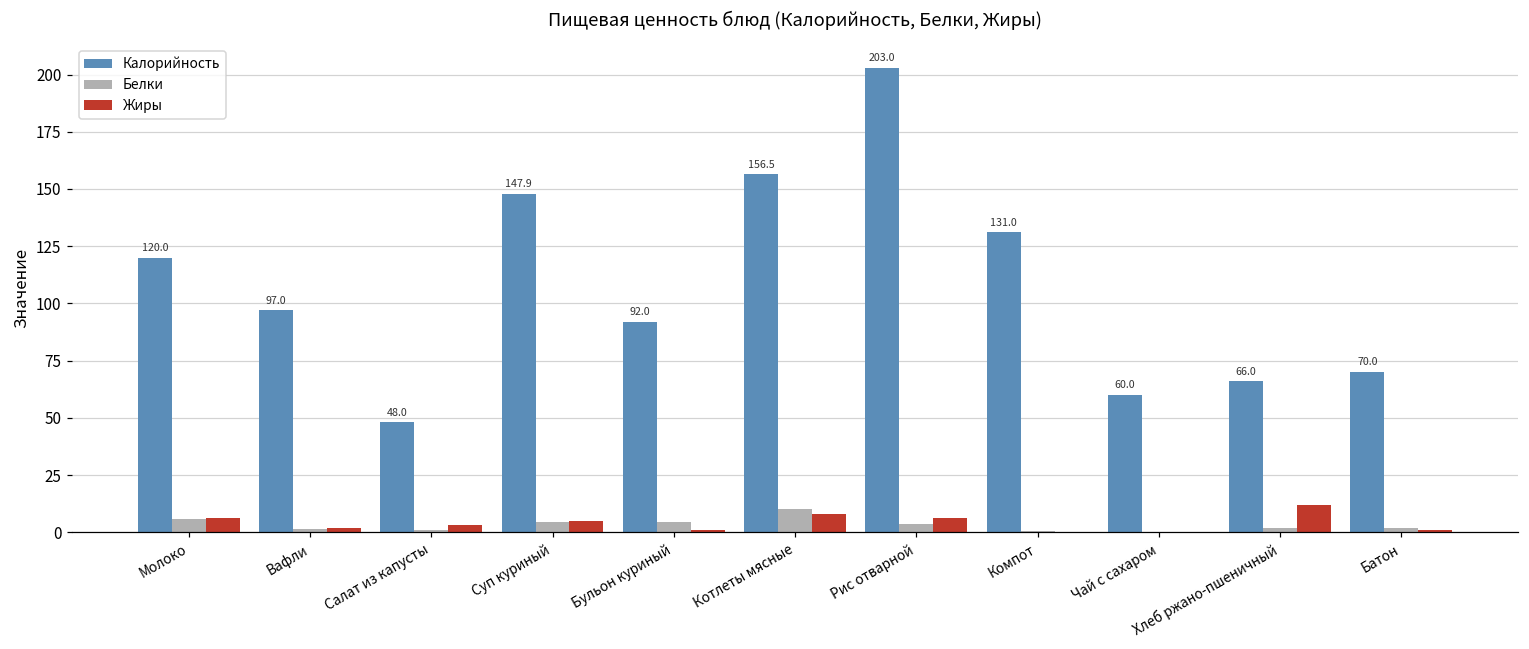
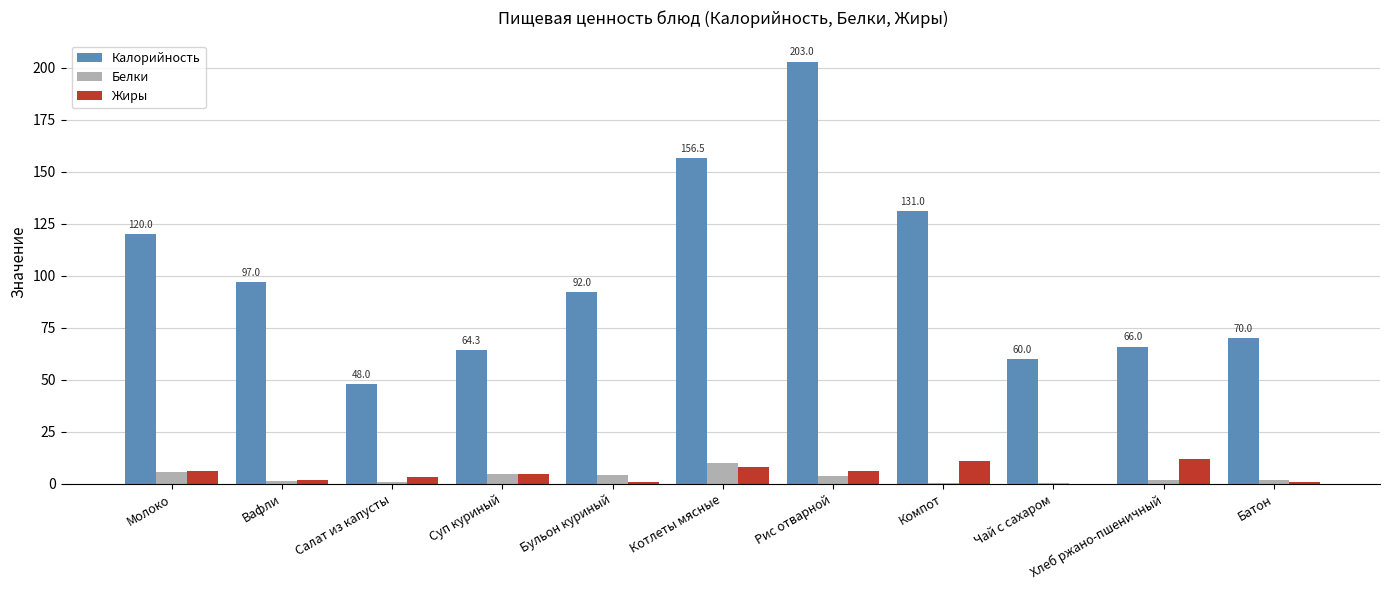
Калорийность, Суп куриный: 147.9 -> 64.3
Жиры, Компот: 0 -> 11
